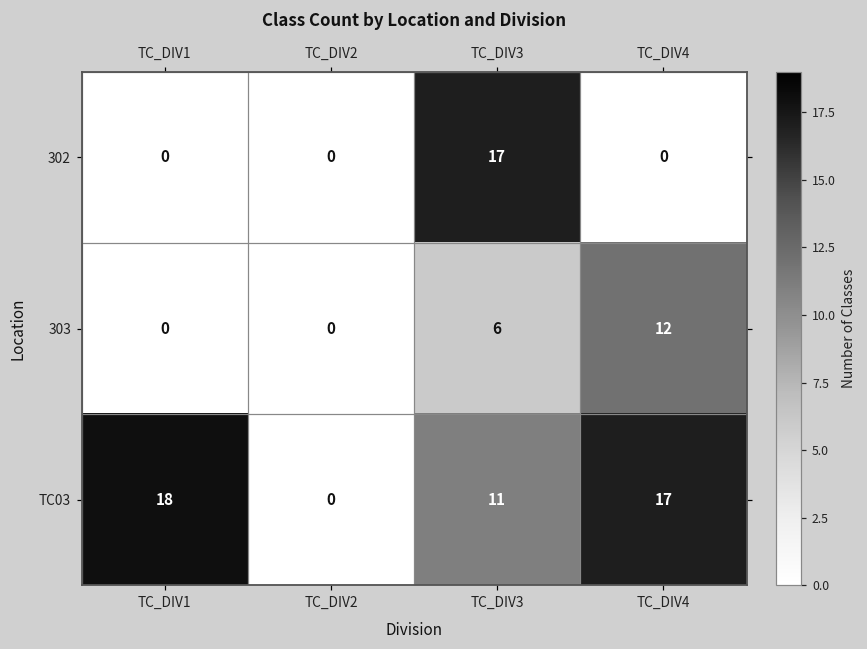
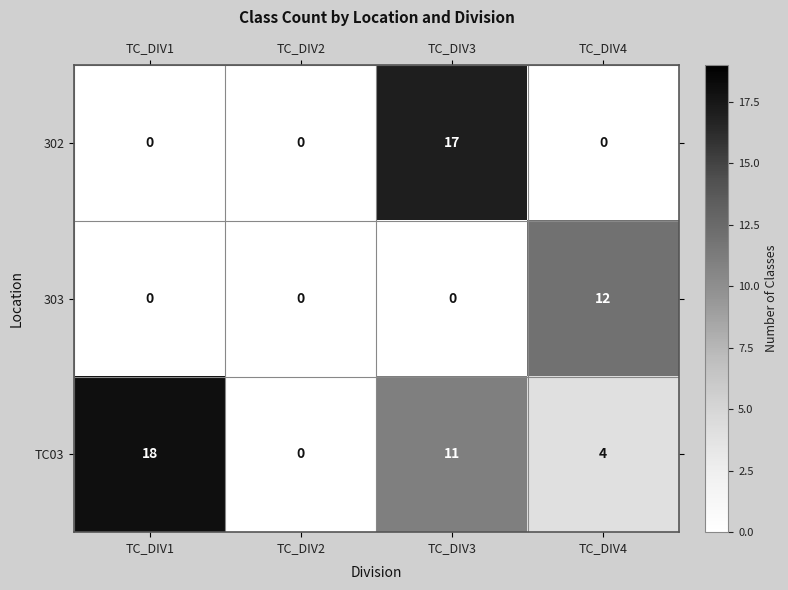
303, TC_DIV3: 6 -> 0
TC03, TC_DIV4: 17 -> 4
